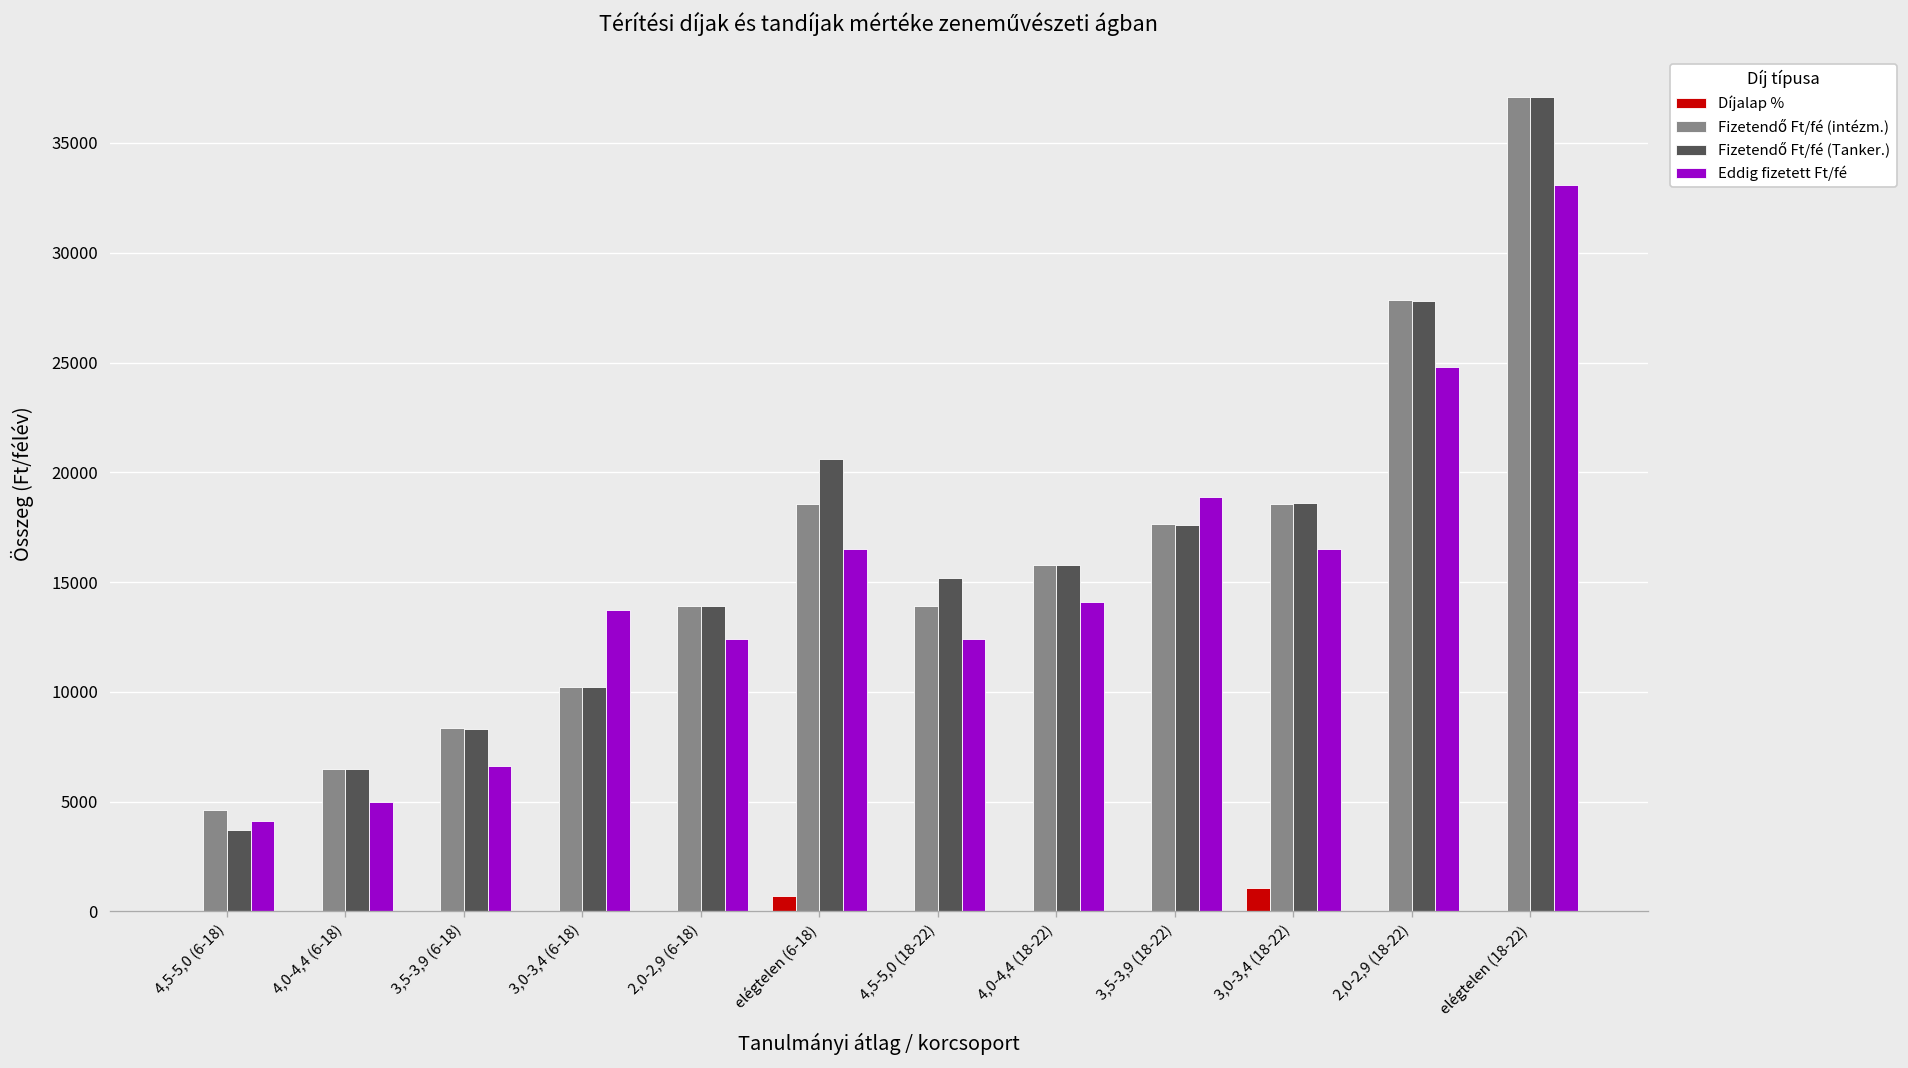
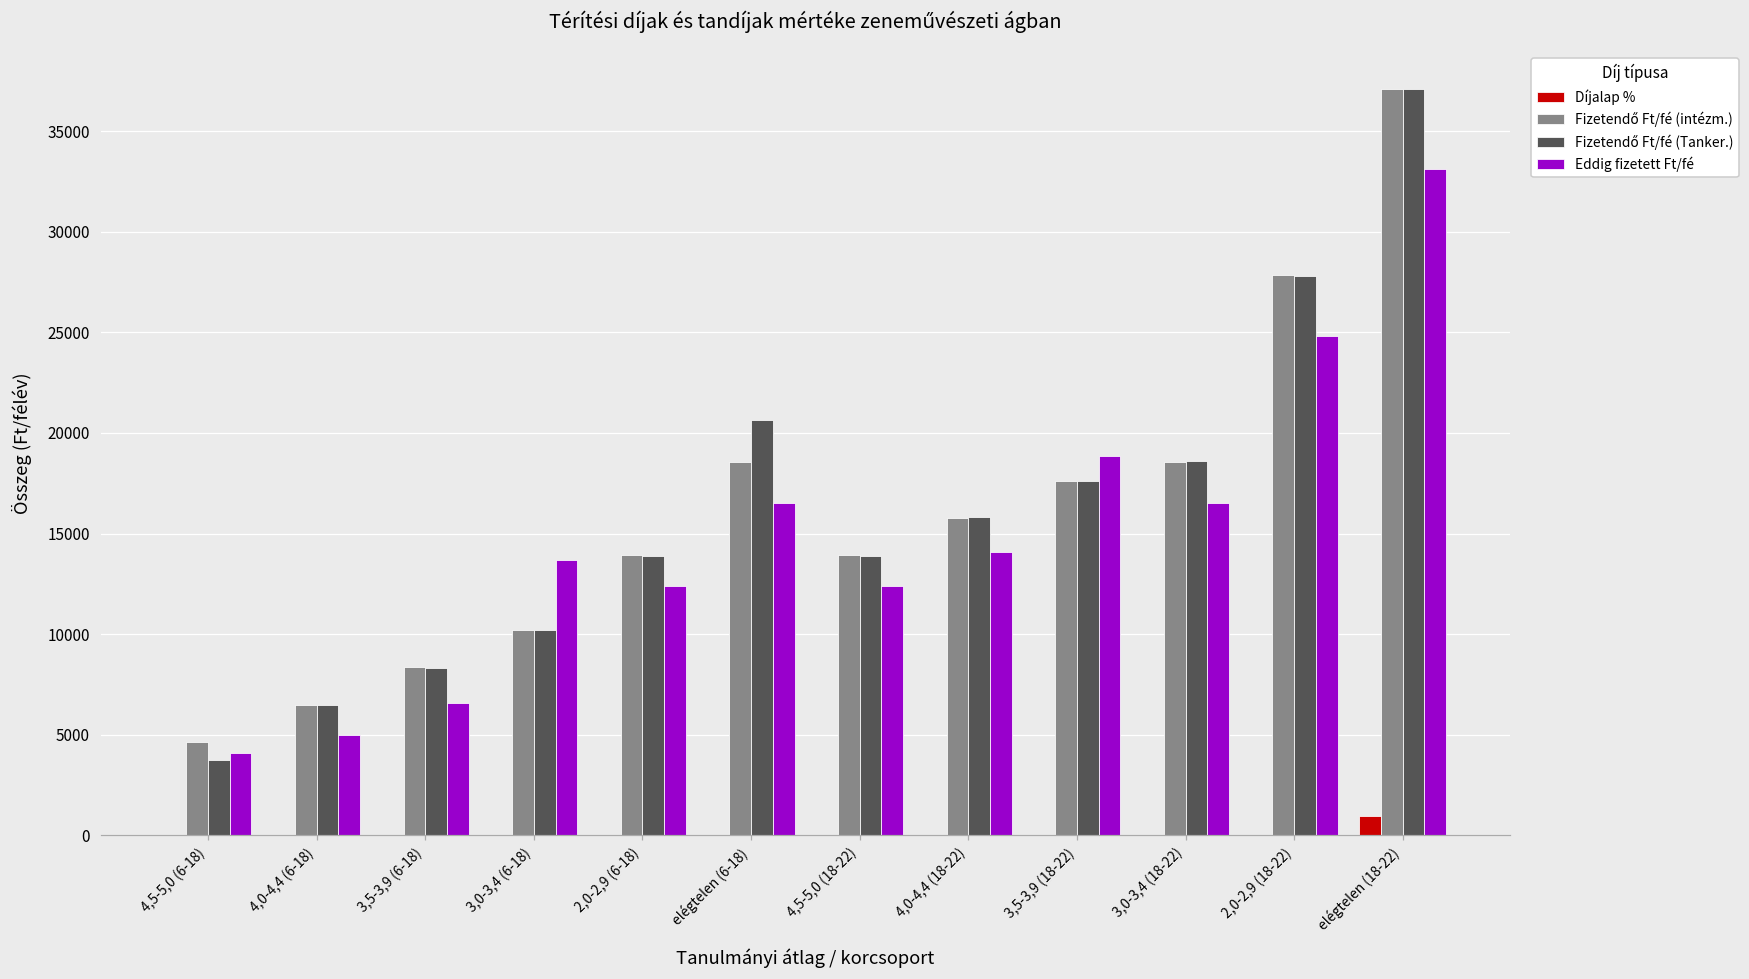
Díjalap %, elégtelen (6-18): 700 -> 0
Fizetendő Ft/fé (Tanker.), 4,5-5,0 (18-22): 15200 -> 13900
Díjalap %, 3,0-3,4 (18-22): 1100 -> 0
Díjalap %, elégtelen (18-22): 0 -> 1000
